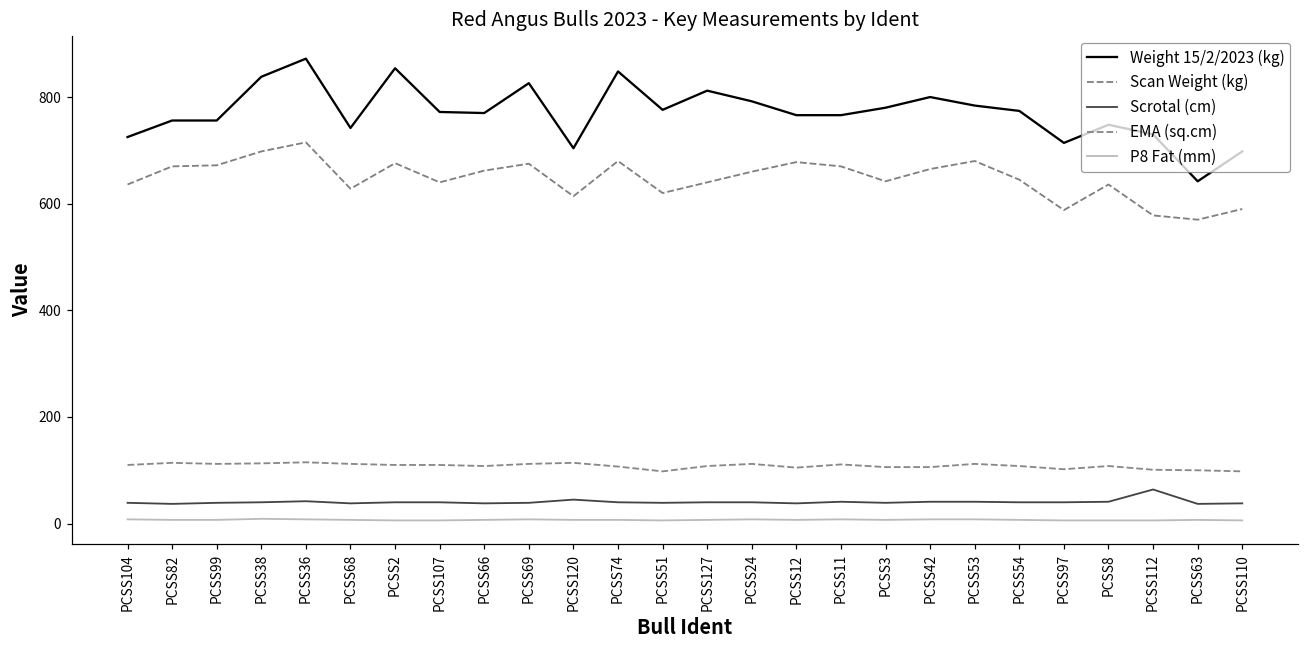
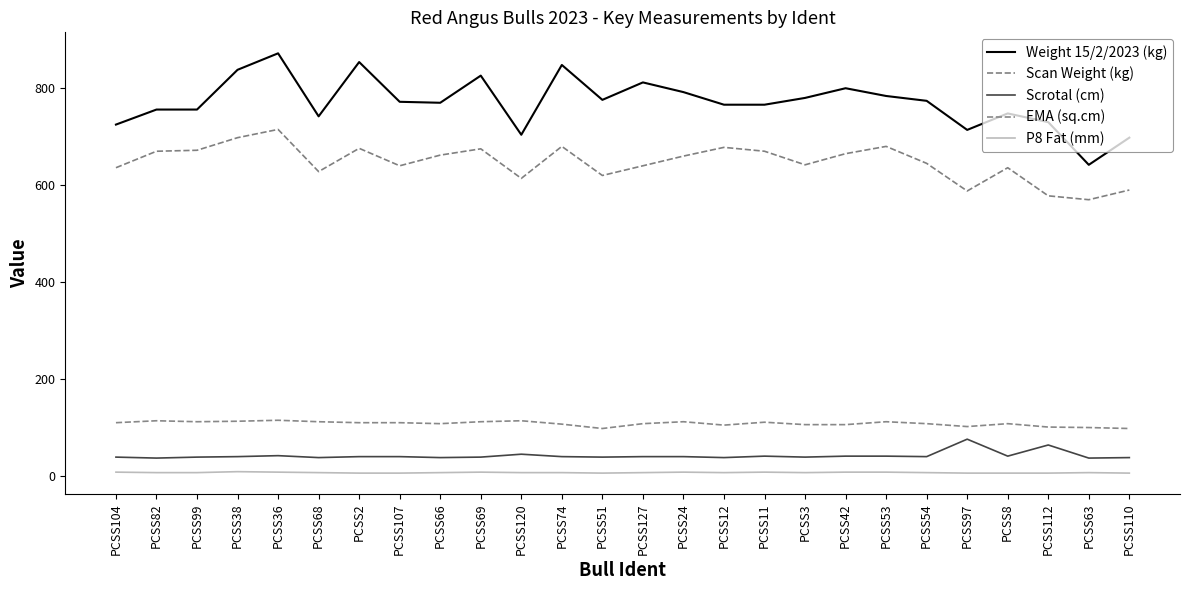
Scrotal (cm), PCSS97: 40 -> 80
